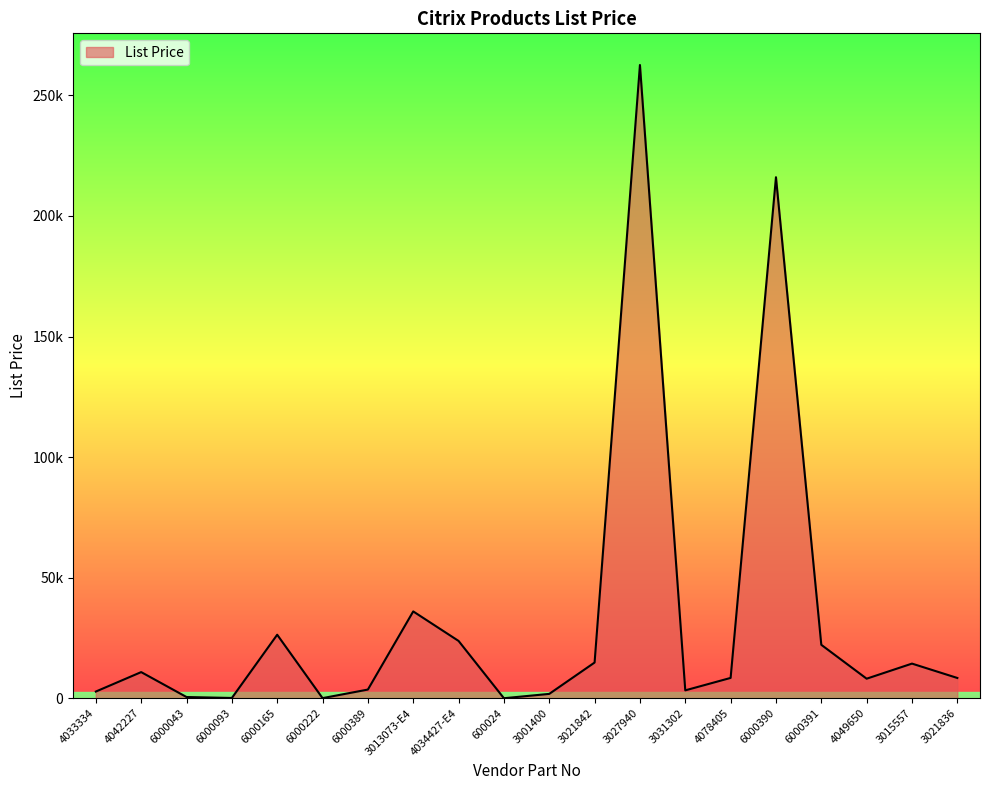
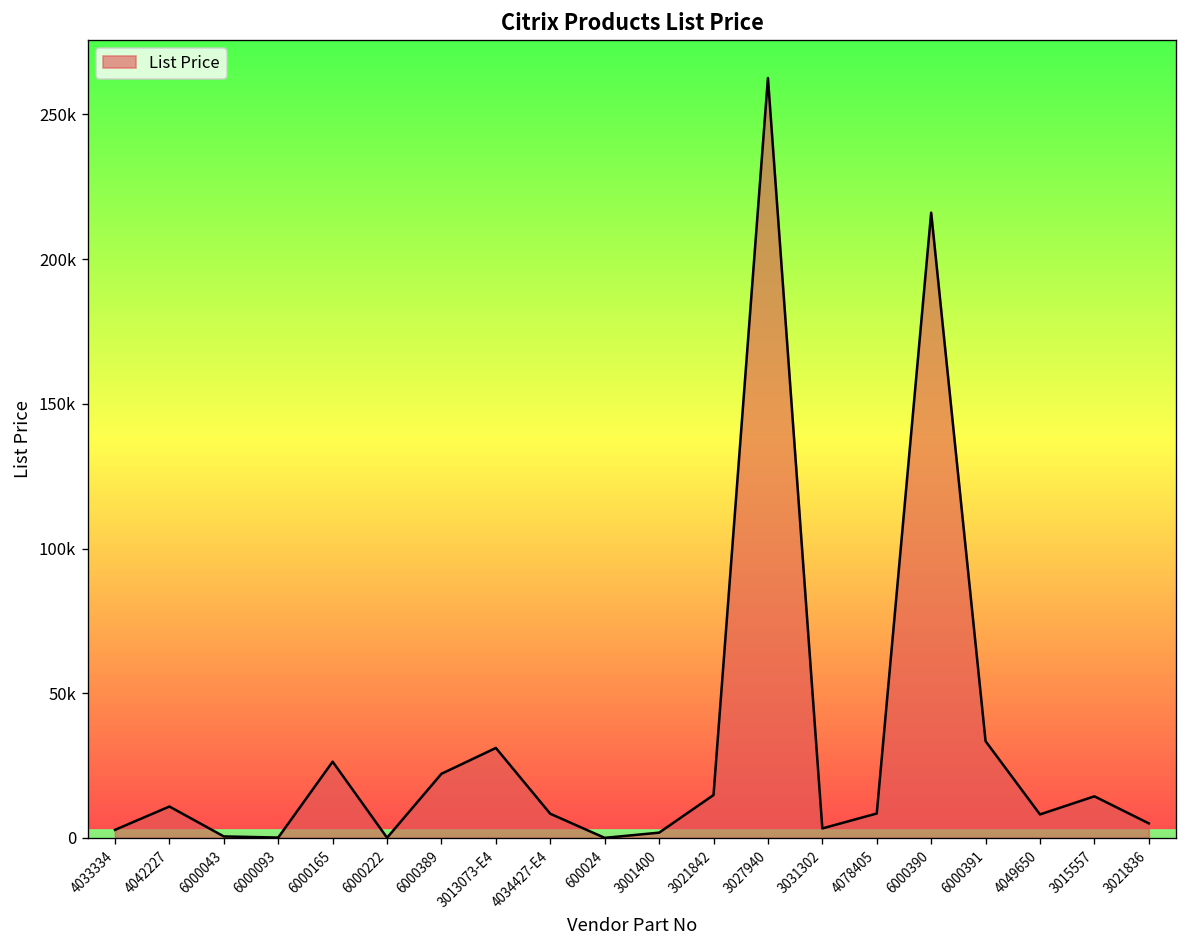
6000389: 4000 -> 22000
3013073-E4: 36000 -> 31000
4034427-E4: 24000 -> 8000
6000391: 22000 -> 33000
3021836: 8000 -> 5000
